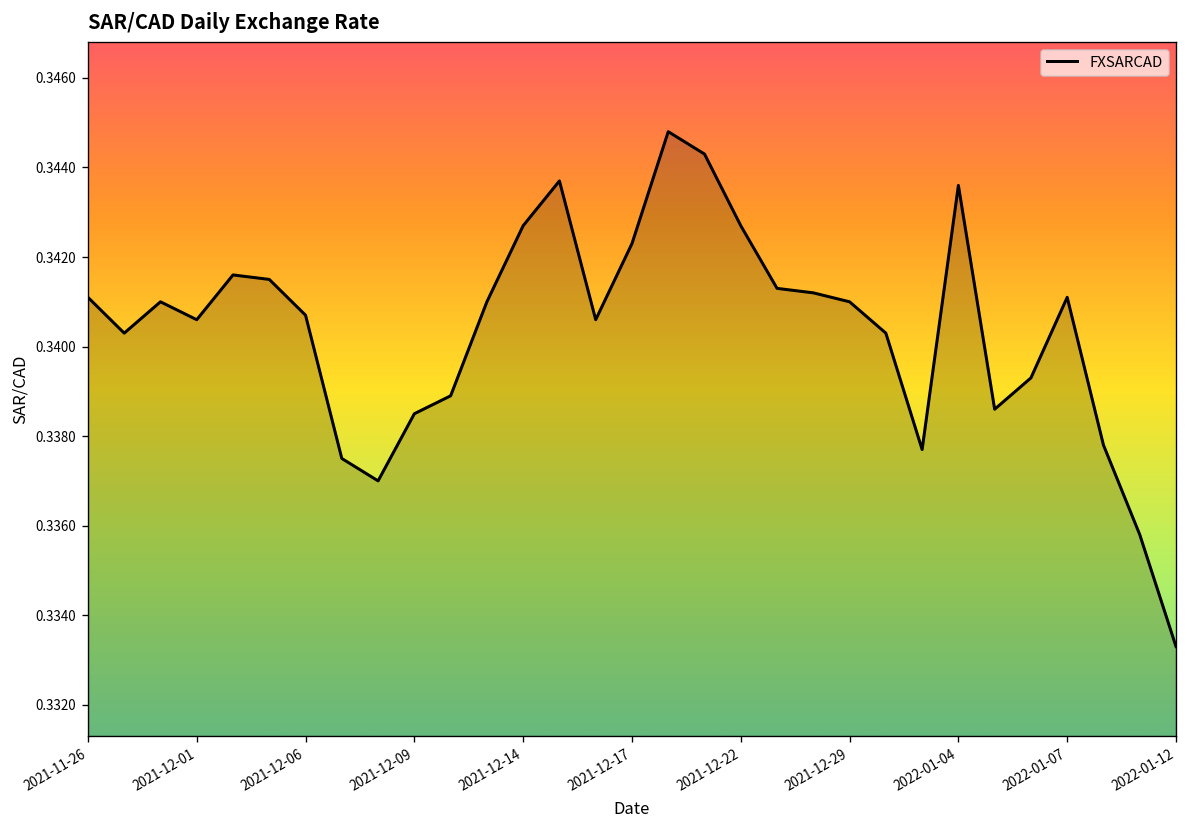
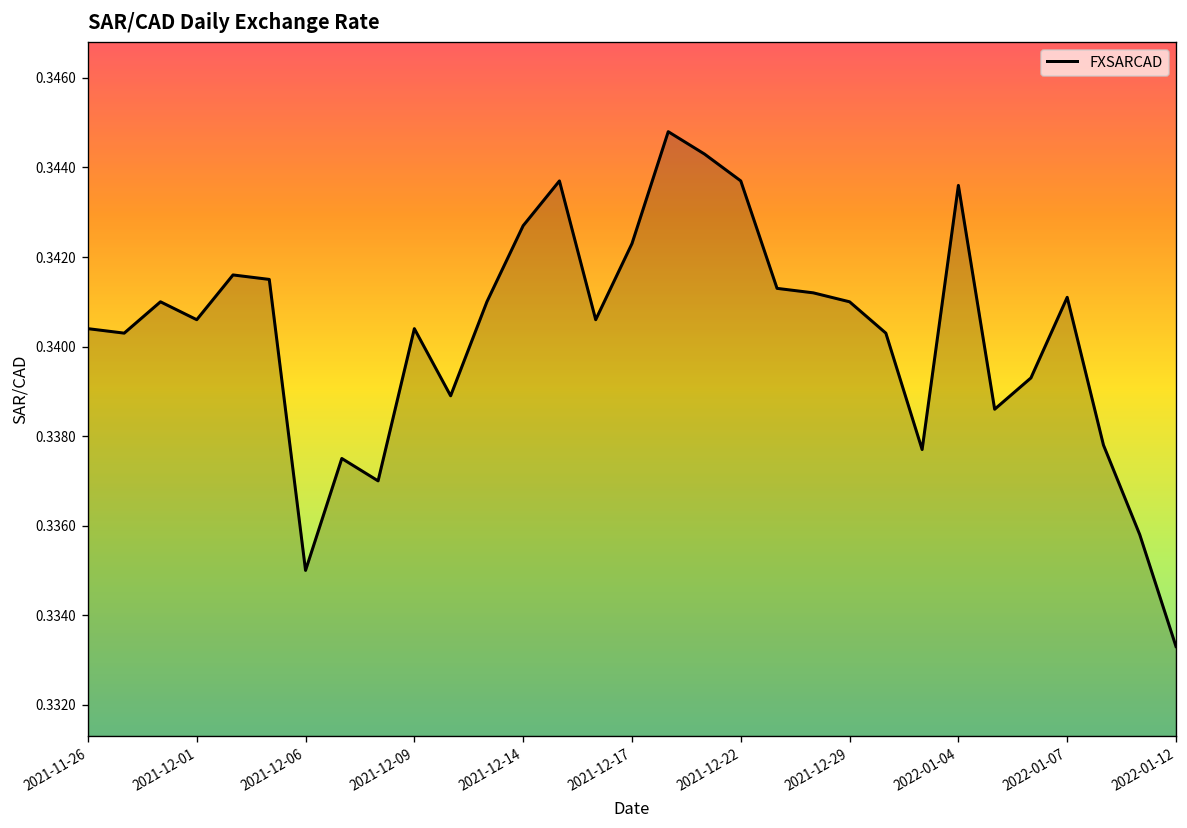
2021-11-26: 0.3411 -> 0.3404
2021-12-06: 0.3407 -> 0.3350
2021-12-09: 0.3385 -> 0.3404
2021-12-22: 0.3427 -> 0.3437
